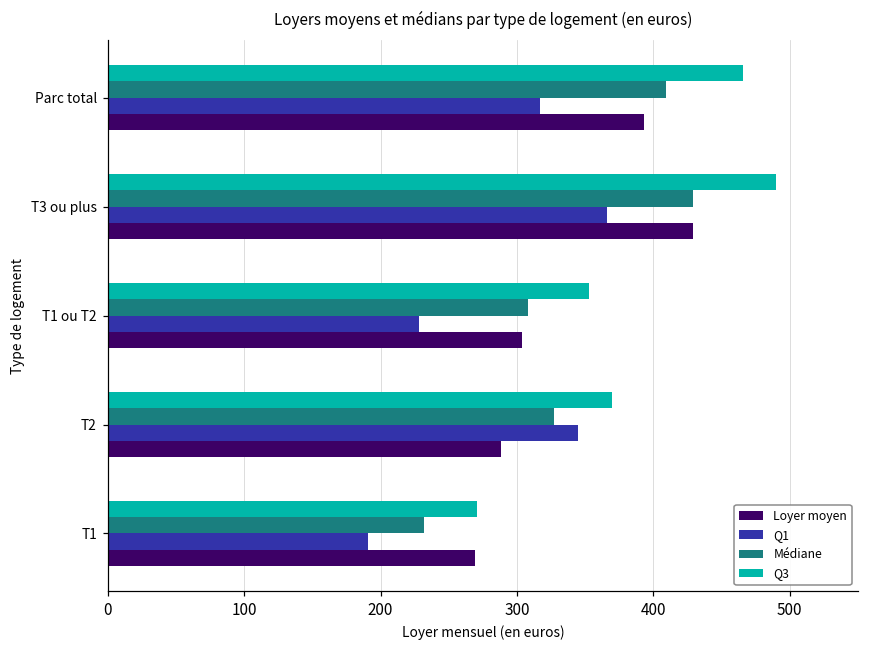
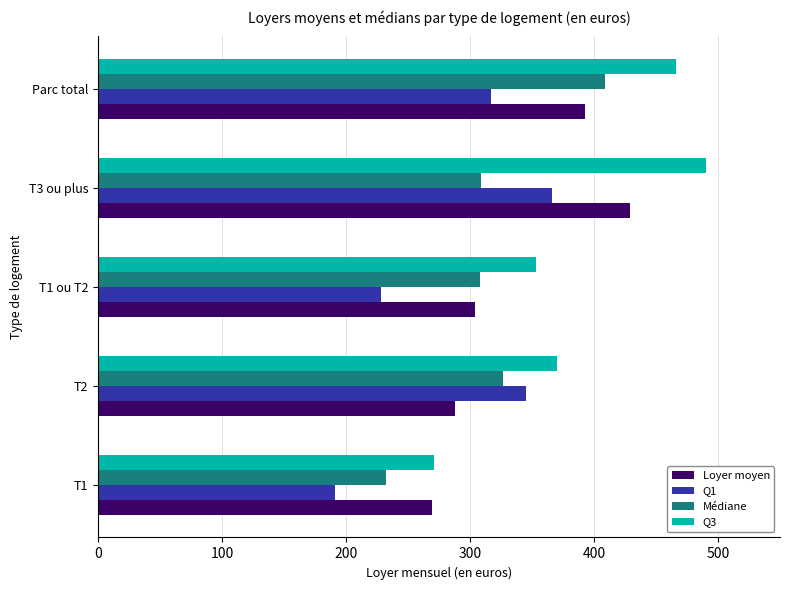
Médiane, T3 ou plus: 429 -> 309
